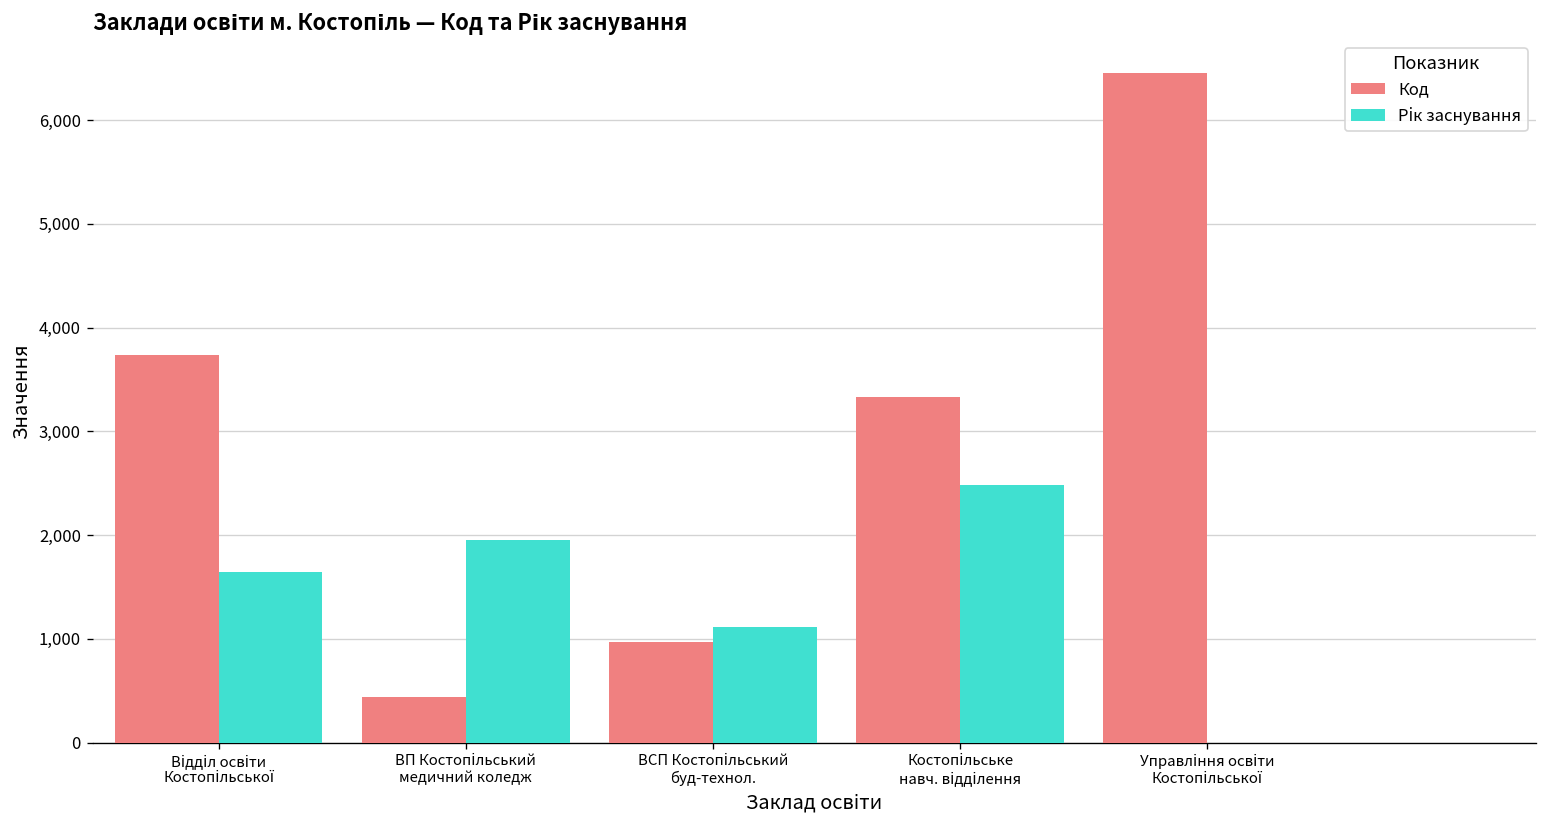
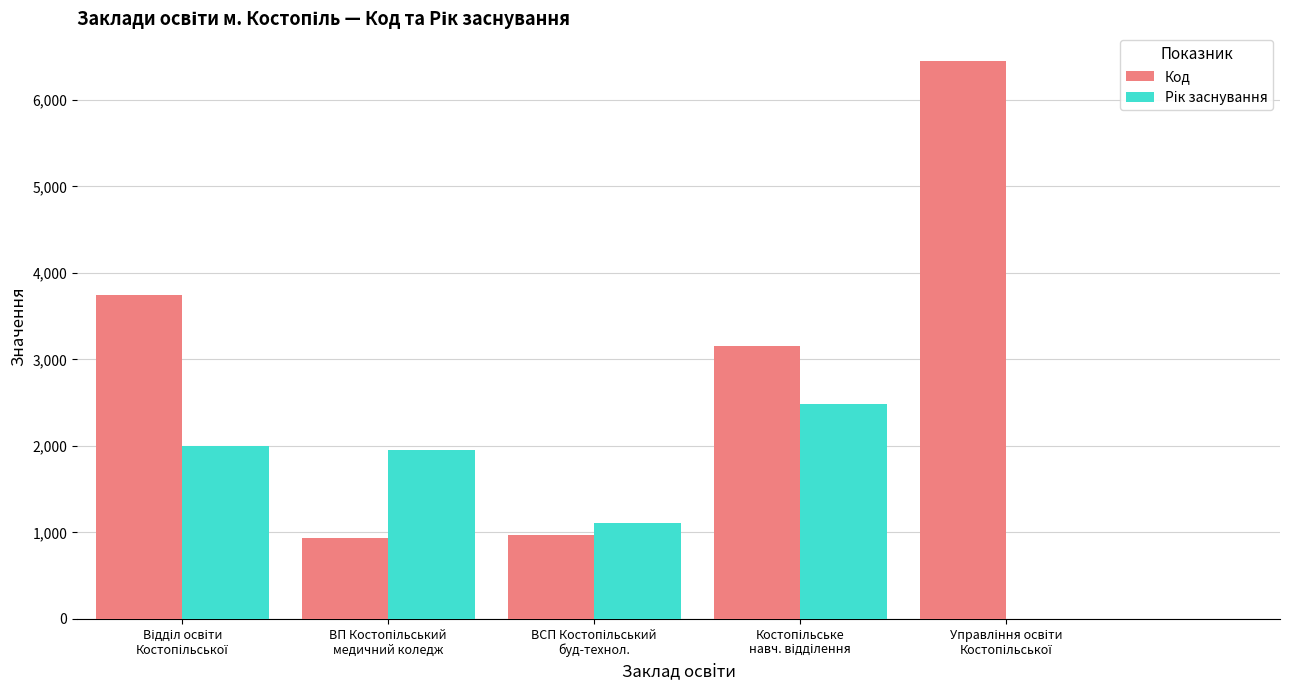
Рік заснування, Відділ освіти Костопільської: 1,600 -> 2,000
Код, ВП Костопільський медичний коледж: 400 -> 900
Код, Костопільське навч. відділення: 3,300 -> 3,200
